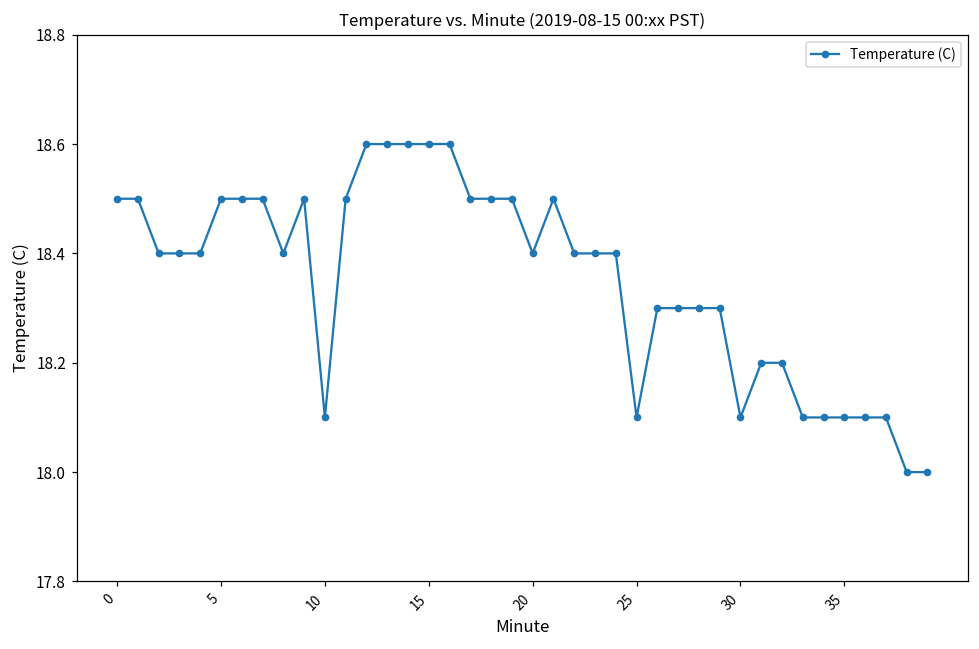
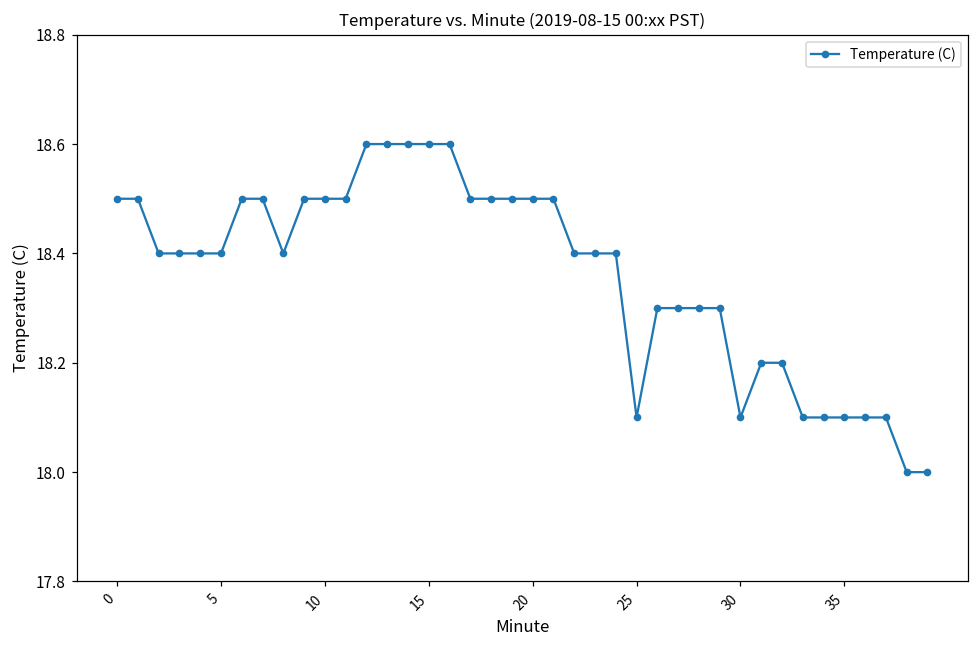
5: 18.5 -> 18.4
10: 18.1 -> 18.5
20: 18.4 -> 18.5
